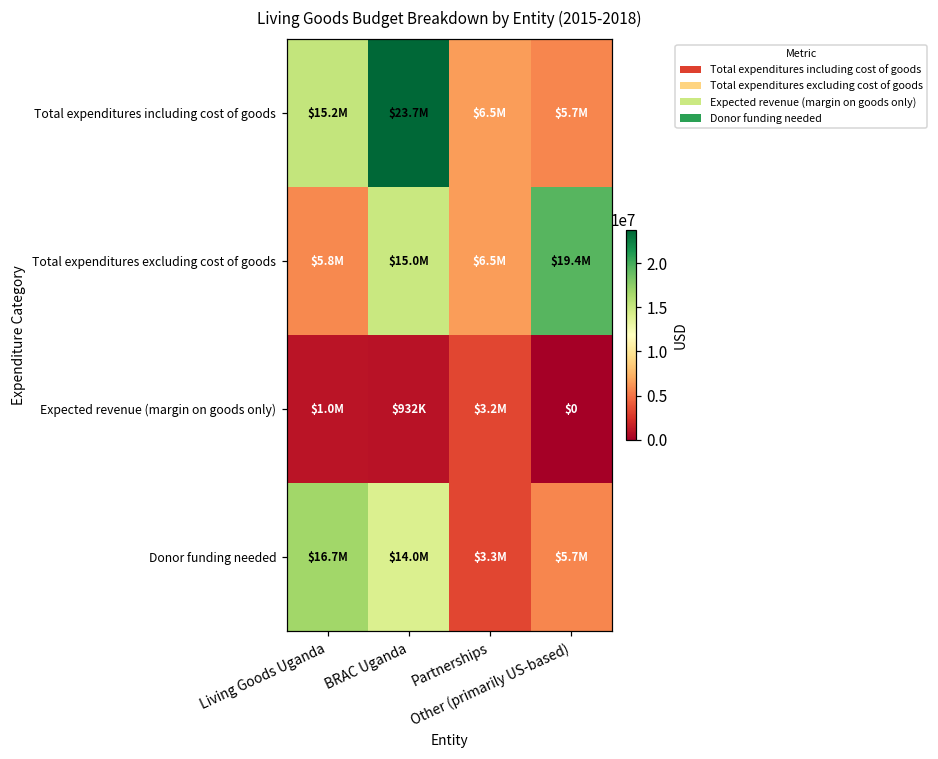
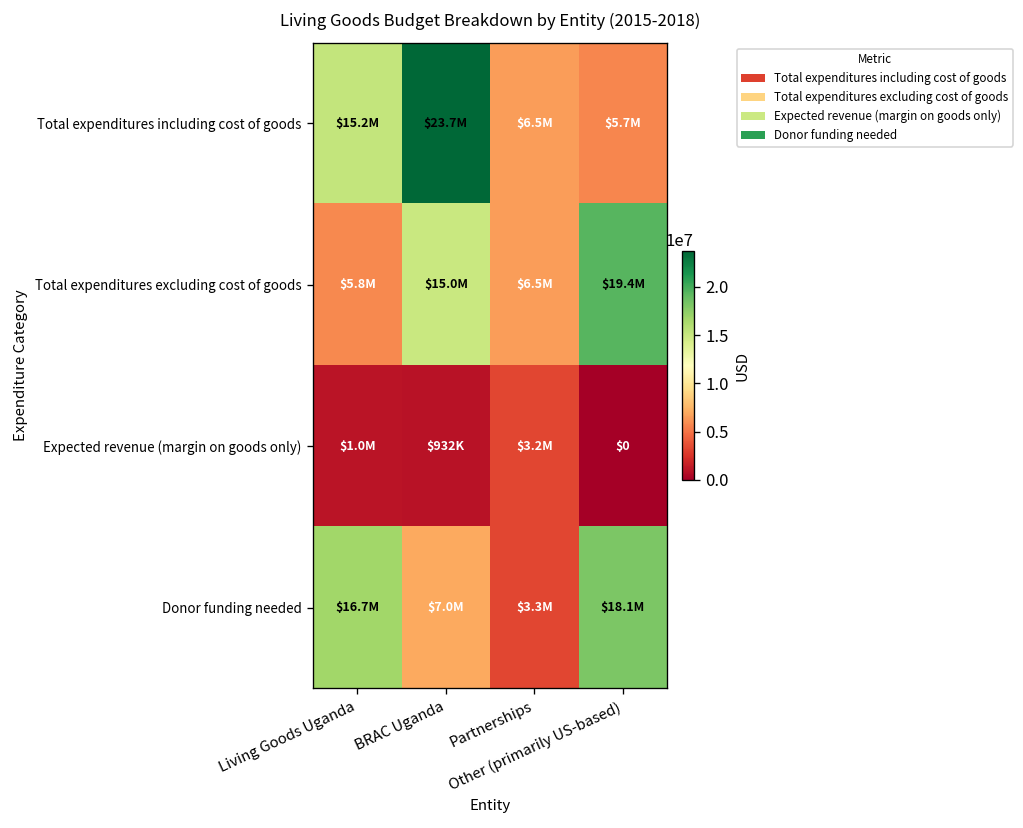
Donor funding needed, BRAC Uganda: $14.0M -> $7.0M
Donor funding needed, Other (primarily US-based): $5.7M -> $18.1M
